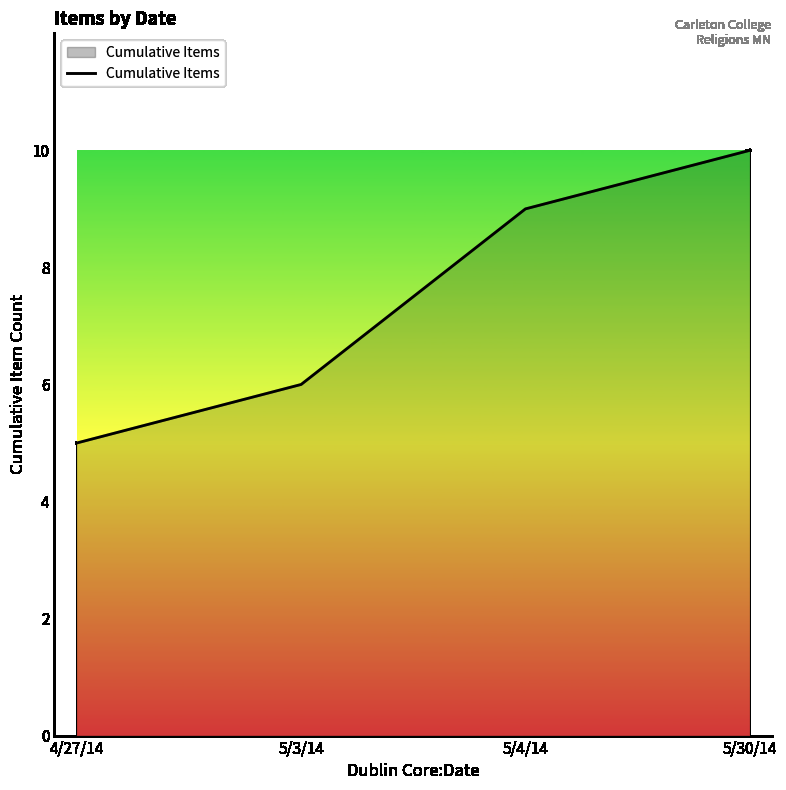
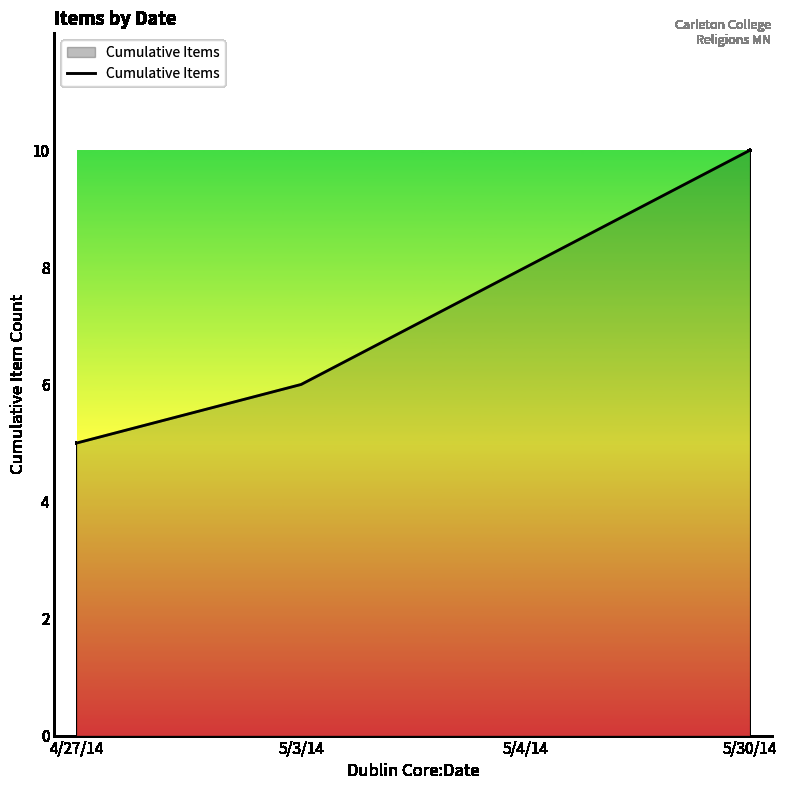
5/4/14: 9 -> 8
